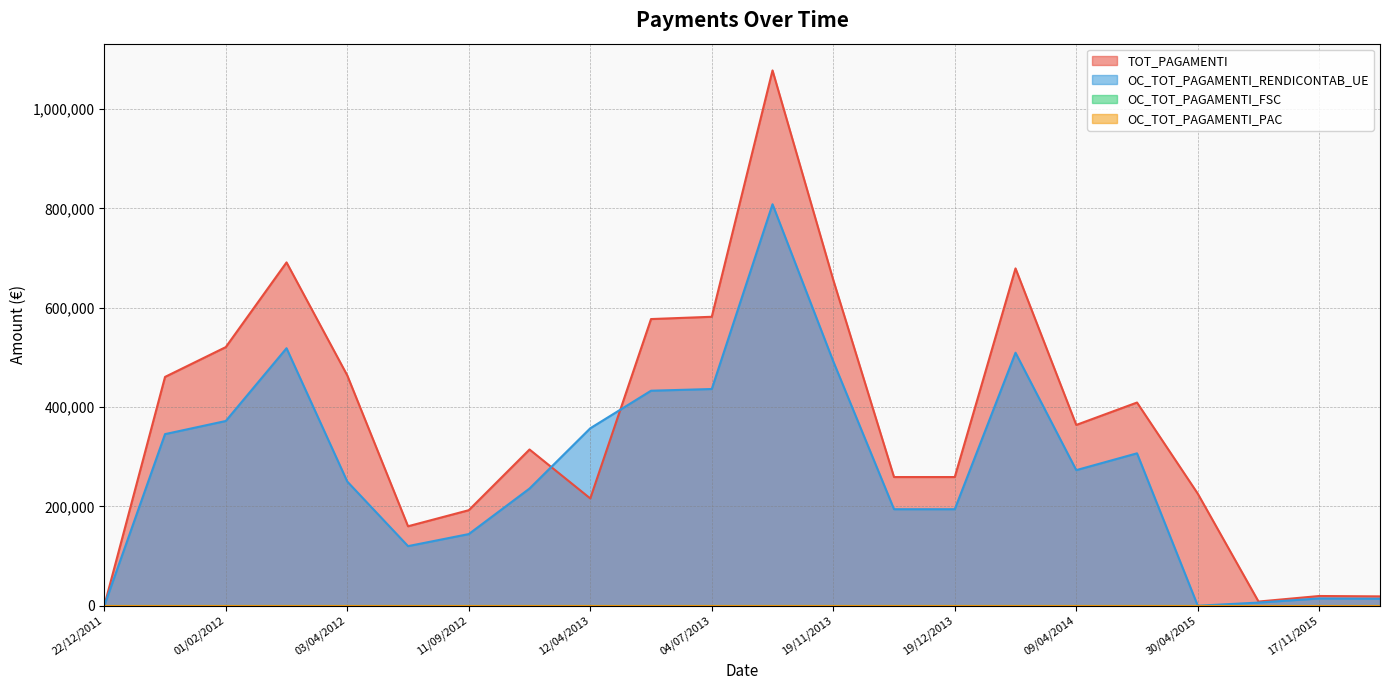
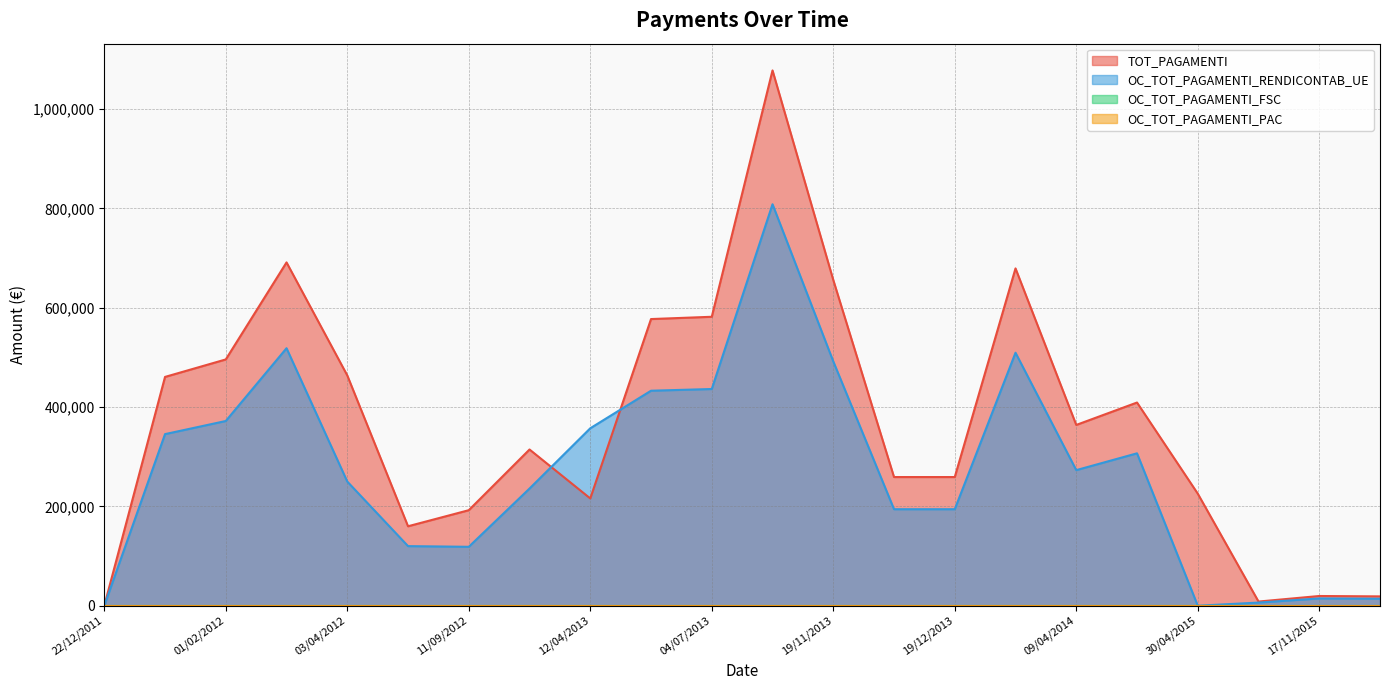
TOT_PAGAMENTI, 01/02/2012: 520,000 -> 500,000
OC_TOT_PAGAMENTI_RENDICONTAB_UE, 11/09/2012: 140,000 -> 120,000
